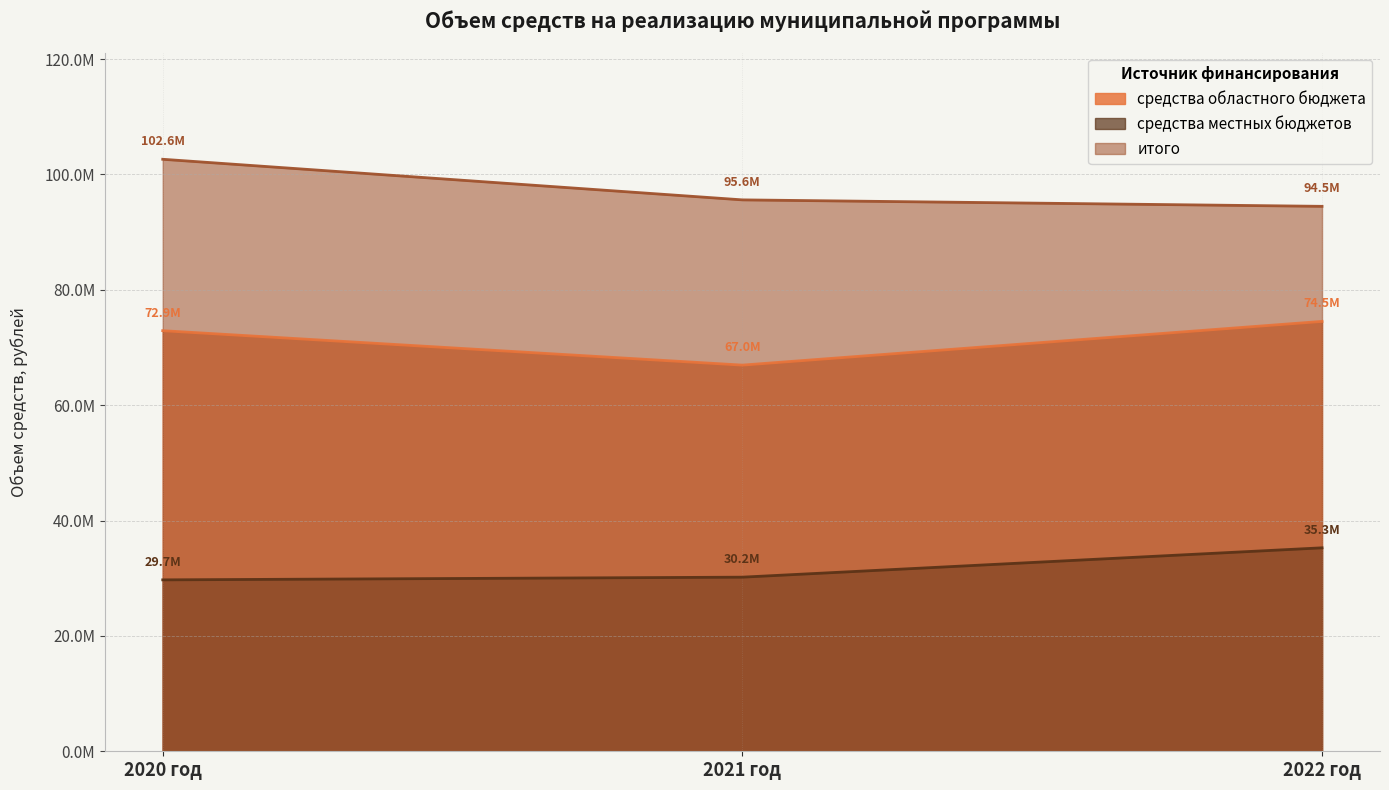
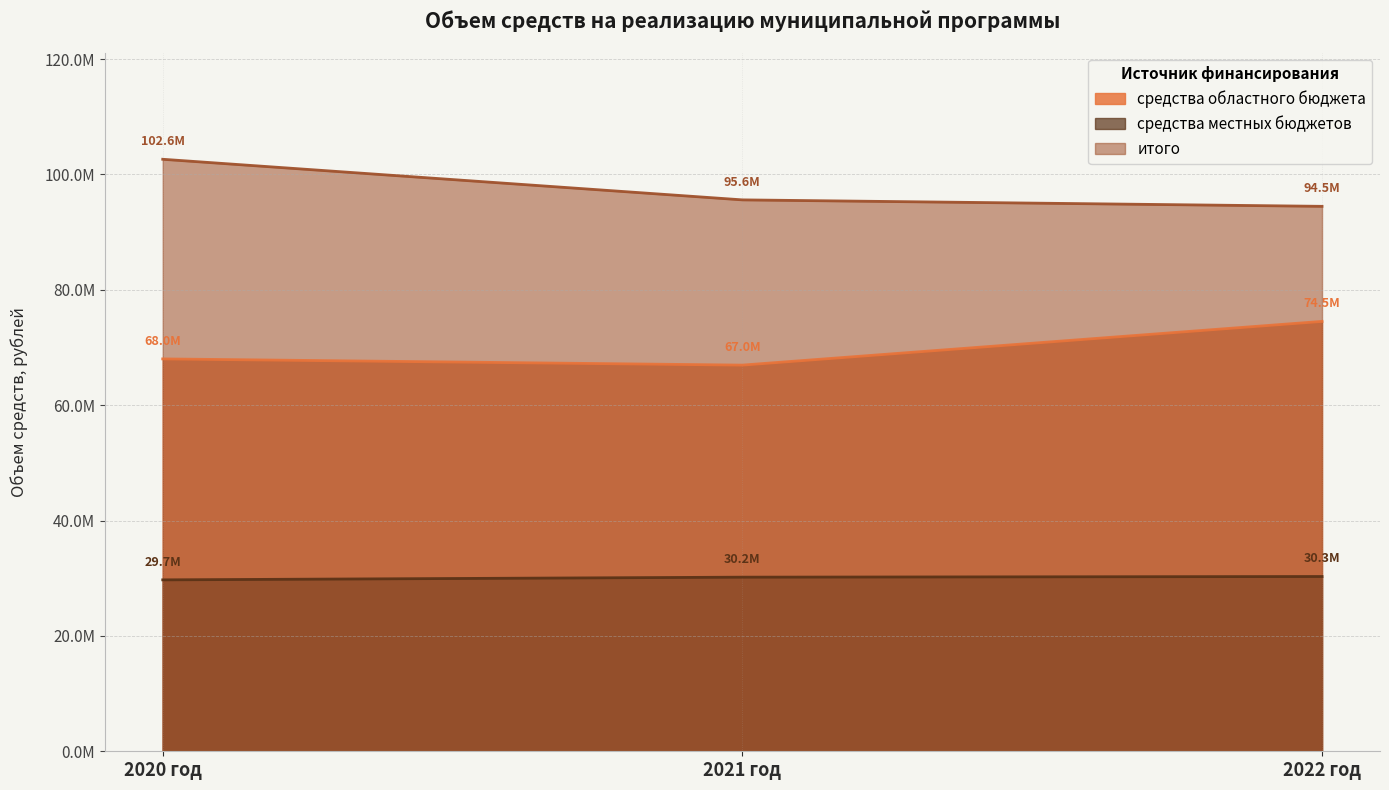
средства областного бюджета, 2020 год: 72.9M -> 68.0M
средства местных бюджетов, 2022 год: 35.3M -> 30.3M
